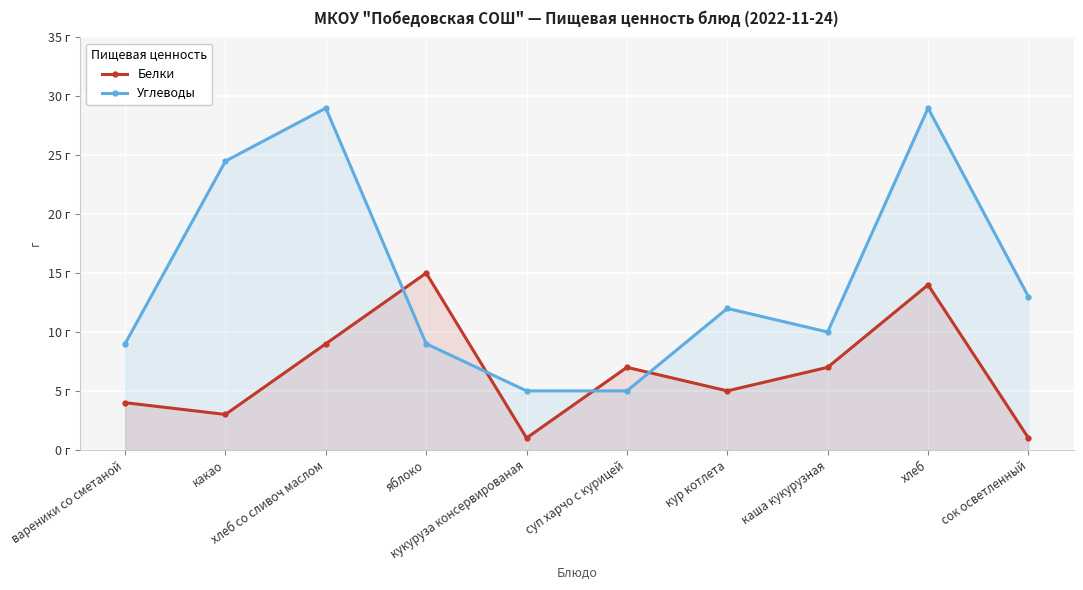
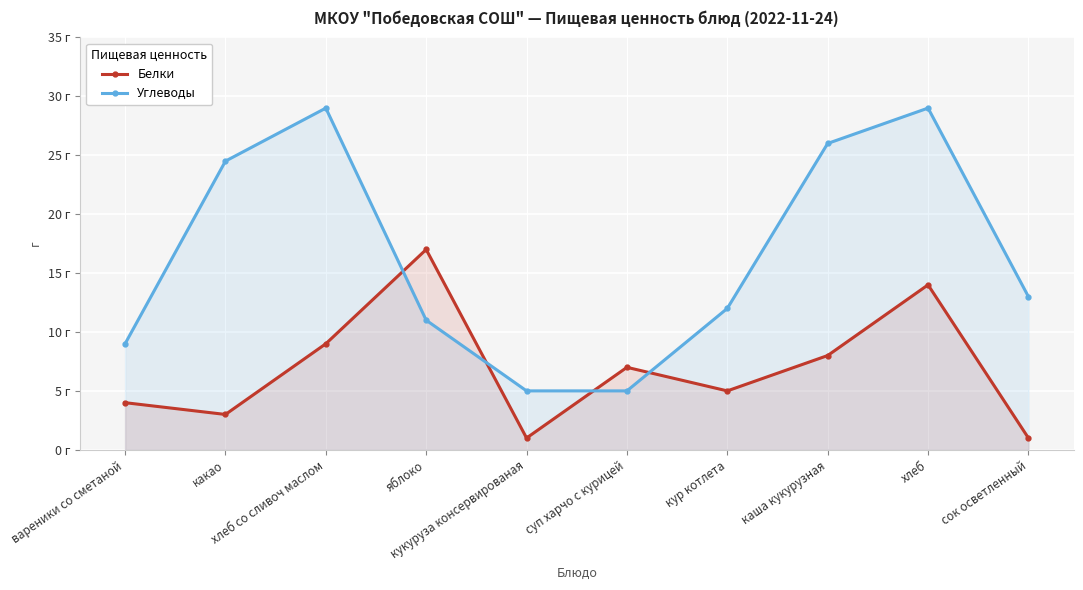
Белки, яблоко: 15 г -> 17 г
Углеводы, яблоко: 9 г -> 11 г
Белки, каша кукурузная: 7 г -> 8 г
Углеводы, каша кукурузная: 10 г -> 26 г
